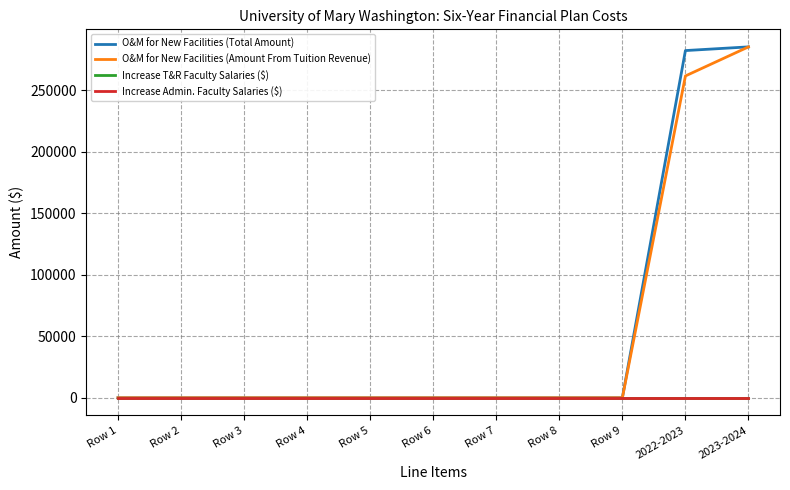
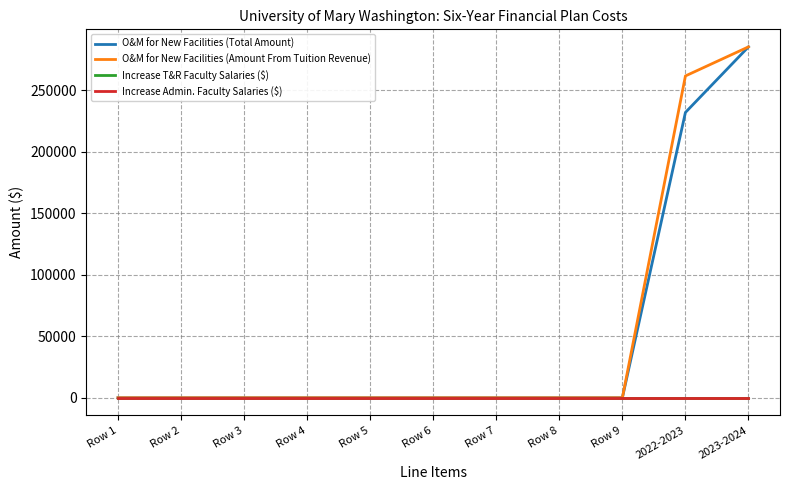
O&M for New Facilities (Total Amount), 2022-2023: 282000 -> 232000
